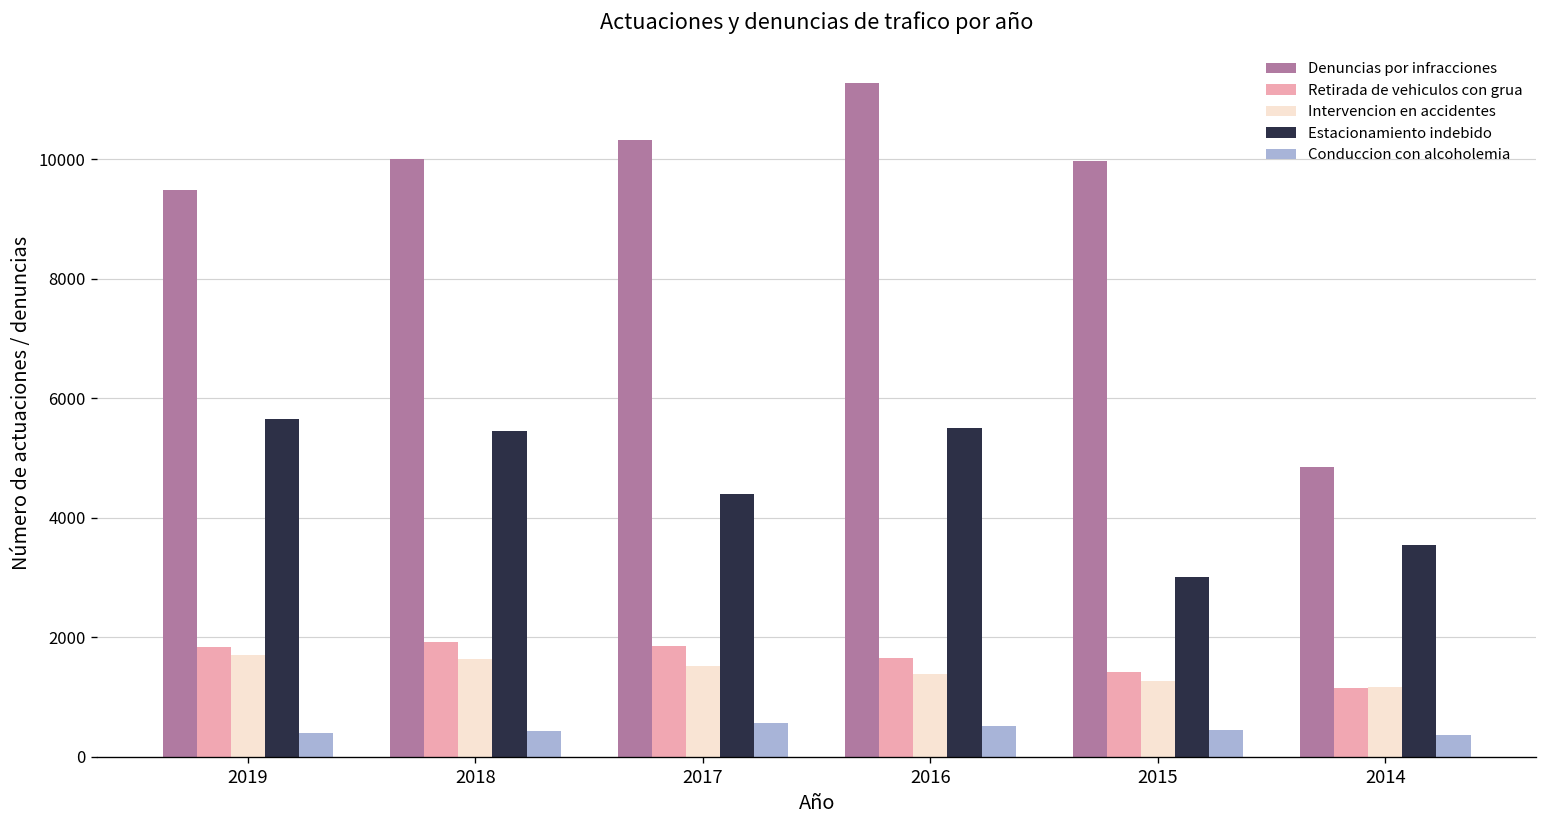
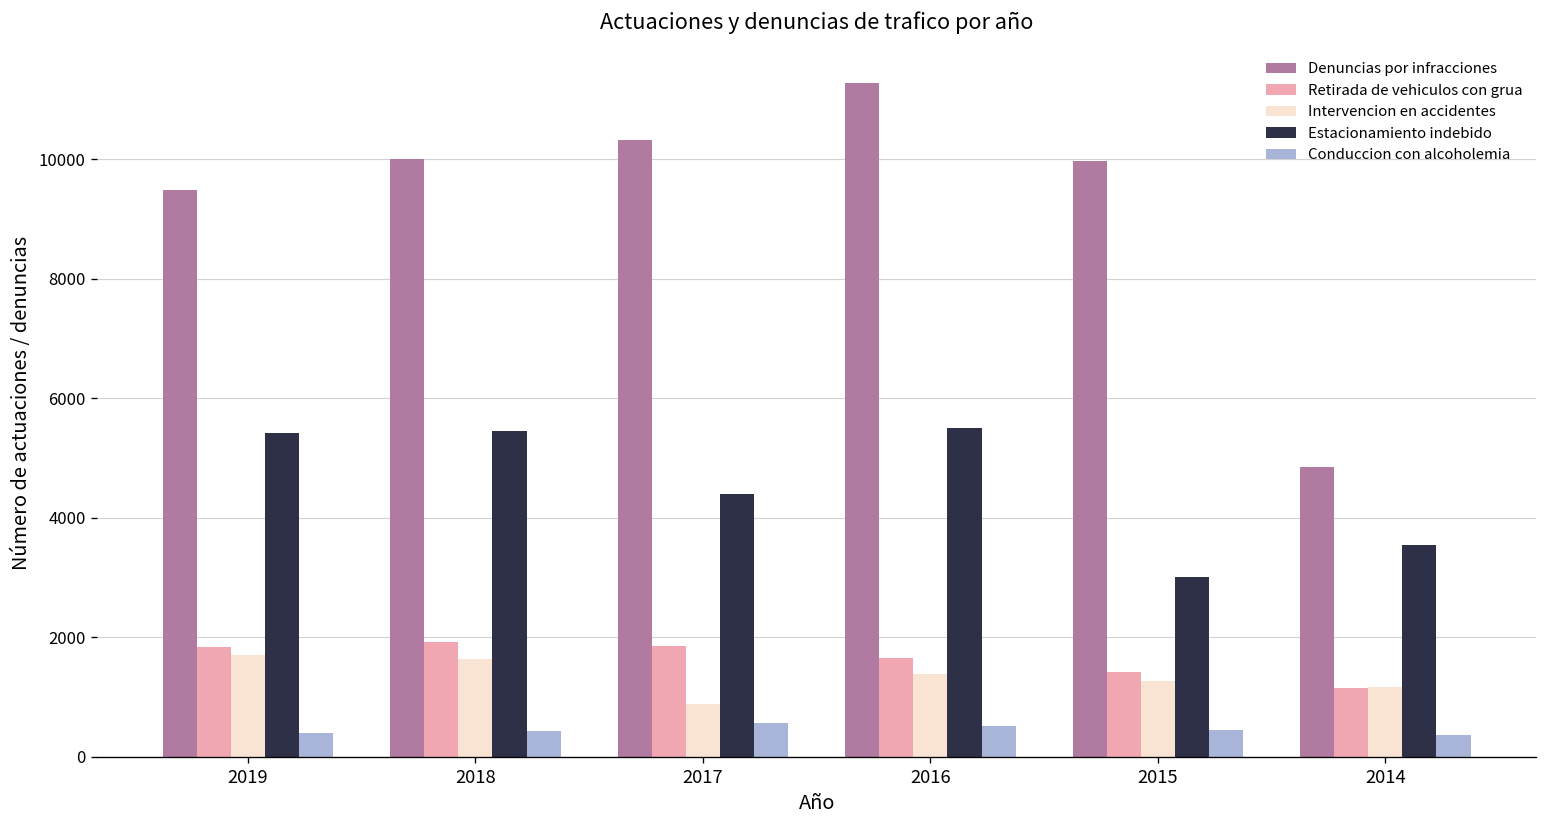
Estacionamiento indebido, 2019: 5700 -> 5400
Intervencion en accidentes, 2017: 1500 -> 900
